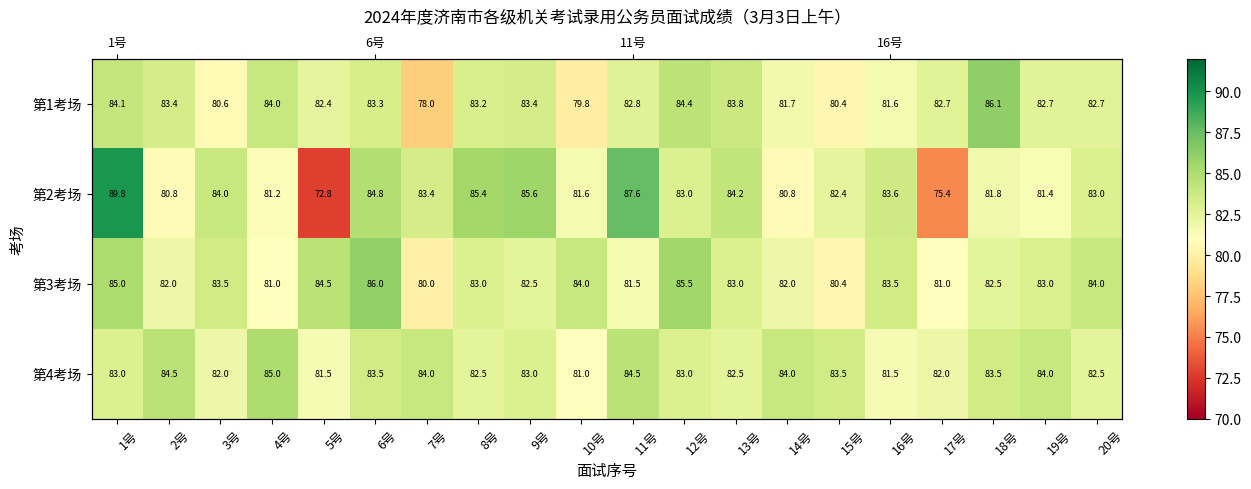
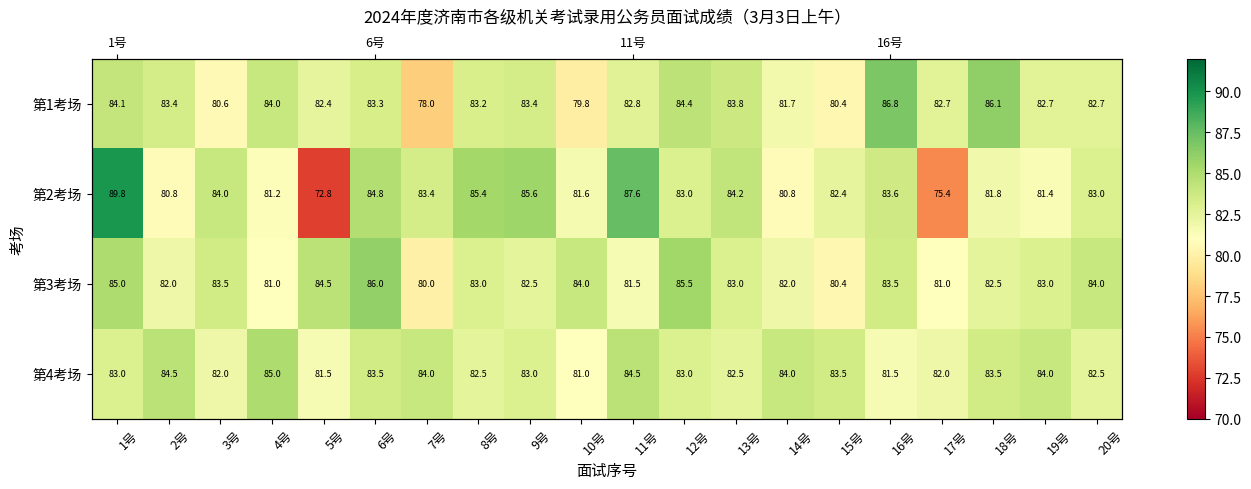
第1考场, 16号: 81.6 -> 86.8
